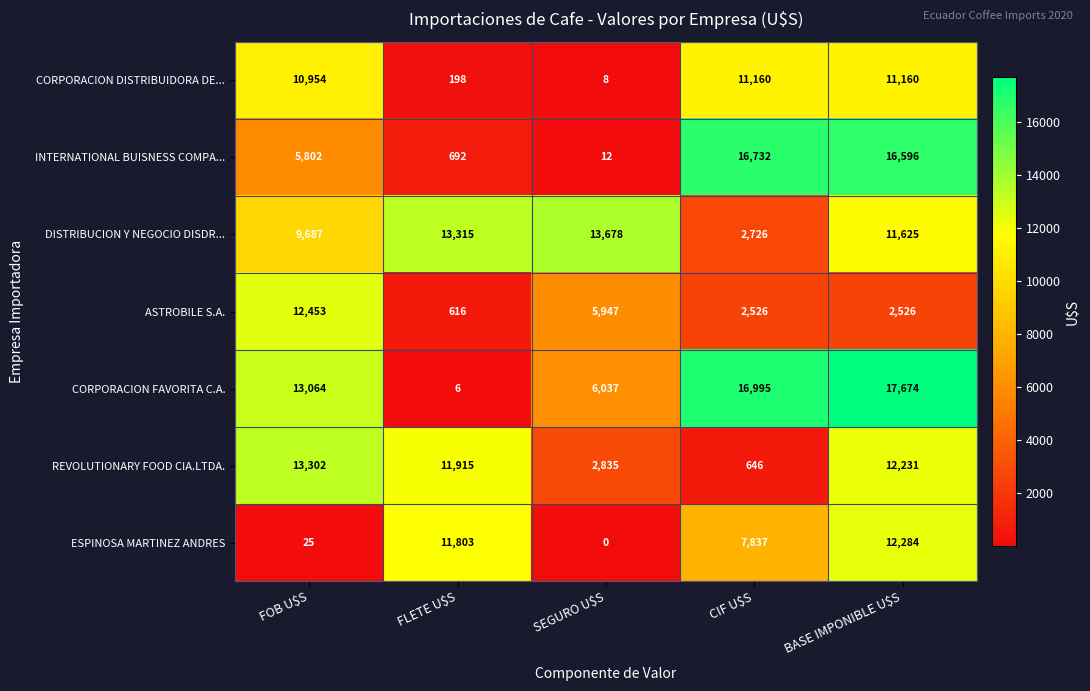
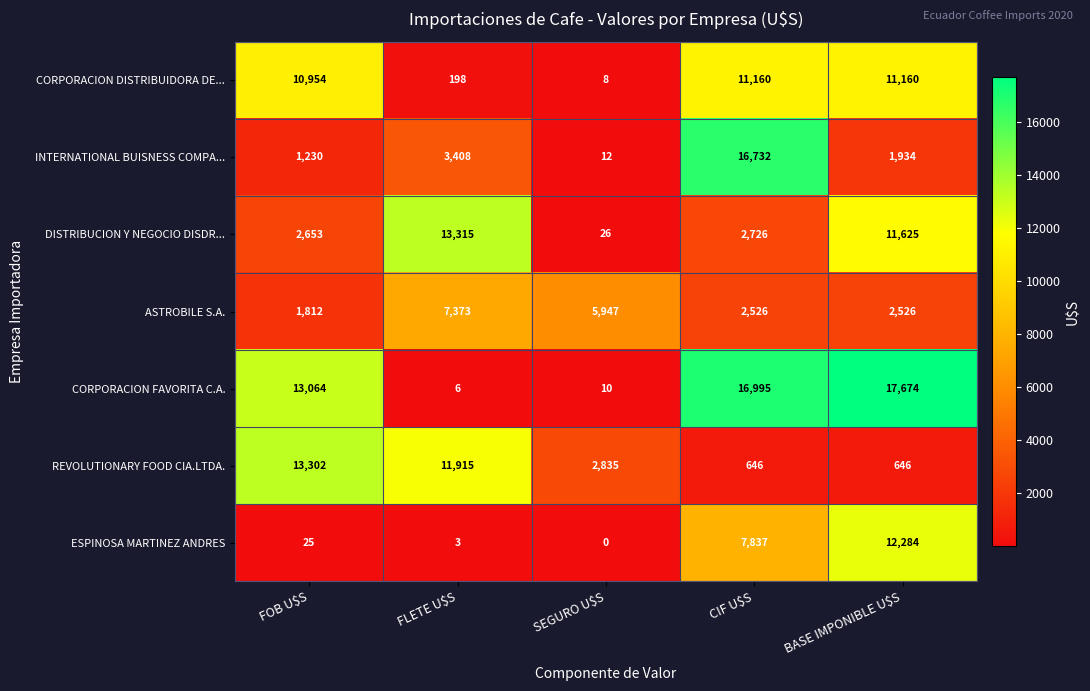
INTERNATIONAL BUISNESS COMPA..., FOB U$S: 5,802 -> 1,230
INTERNATIONAL BUISNESS COMPA..., FLETE U$S: 692 -> 3,408
INTERNATIONAL BUISNESS COMPA..., BASE IMPONIBLE U$S: 16,596 -> 1,934
DISTRIBUCION Y NEGOCIO DISDR..., FOB U$S: 9,687 -> 2,653
DISTRIBUCION Y NEGOCIO DISDR..., SEGURO U$S: 13,678 -> 26
ASTROBILE S.A., FOB U$S: 12,453 -> 1,812
ASTROBILE S.A., FLETE U$S: 616 -> 7,373
CORPORACION FAVORITA C.A., SEGURO U$S: 6,037 -> 10
REVOLUTIONARY FOOD CIA.LTDA., BASE IMPONIBLE U$S: 12,231 -> 646
ESPINOSA MARTINEZ ANDRES, FLETE U$S: 11,803 -> 3
